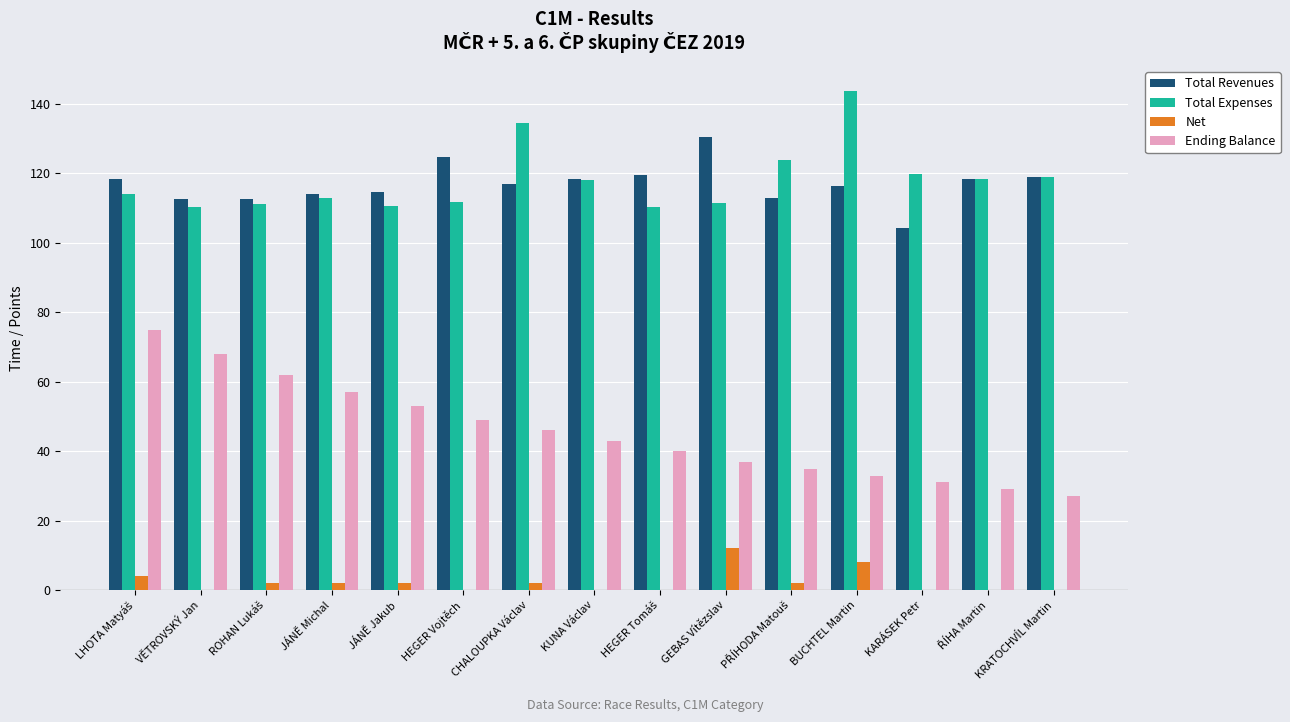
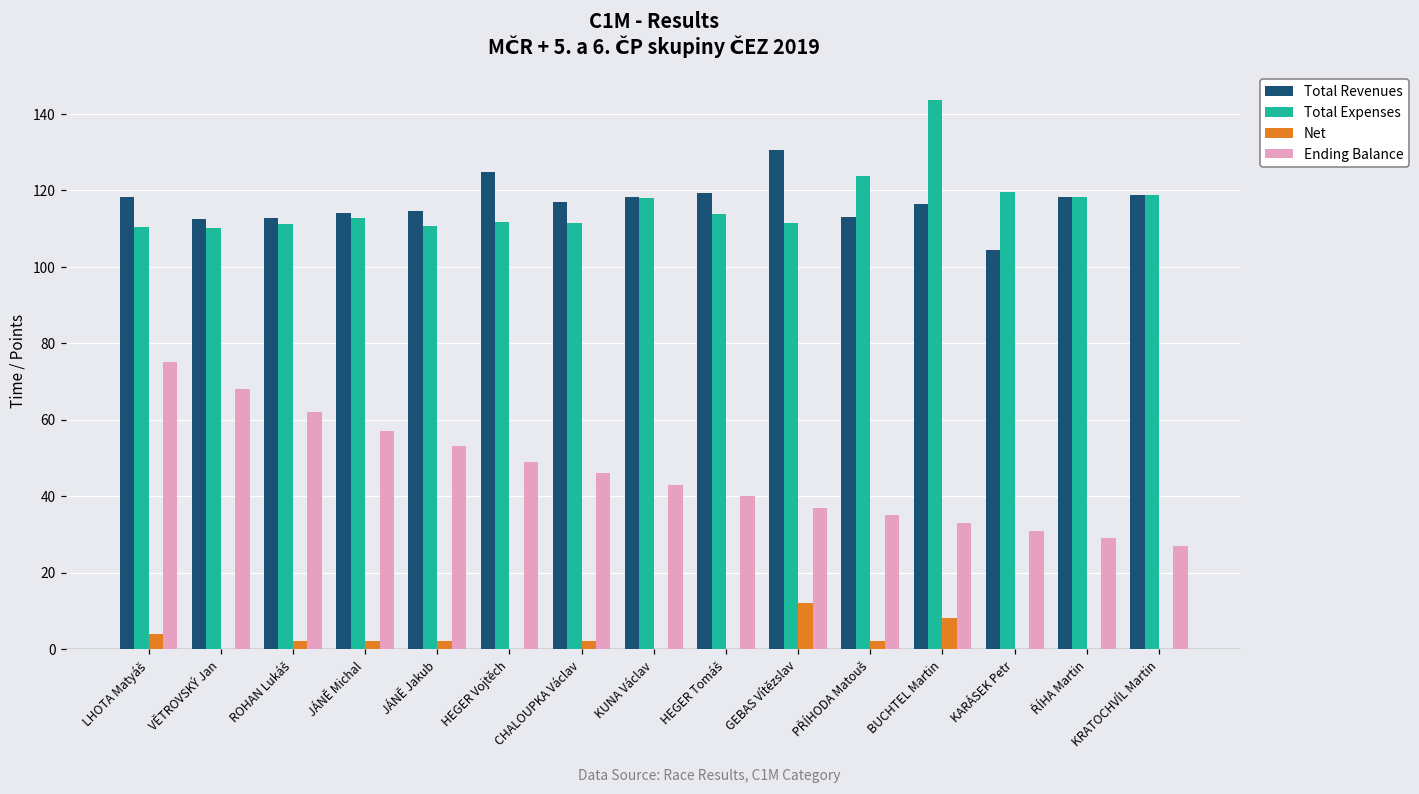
Total Expenses, LHOTA Matyáš: 114 -> 111
Total Expenses, CHALOUPKA Václav: 134 -> 111
Total Expenses, HEGER Tomáš: 110 -> 114
